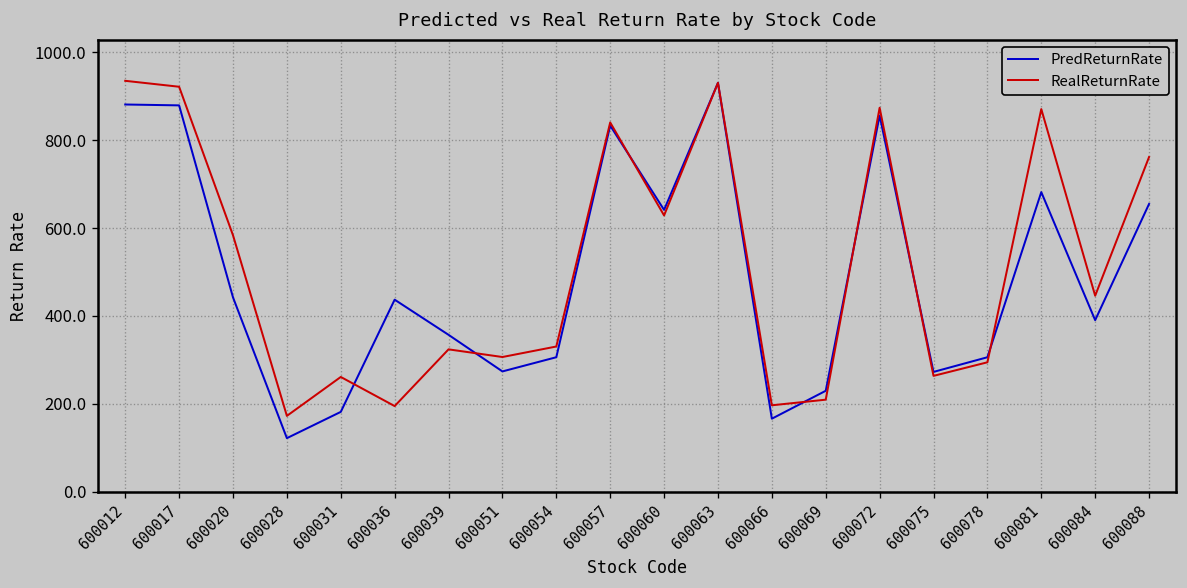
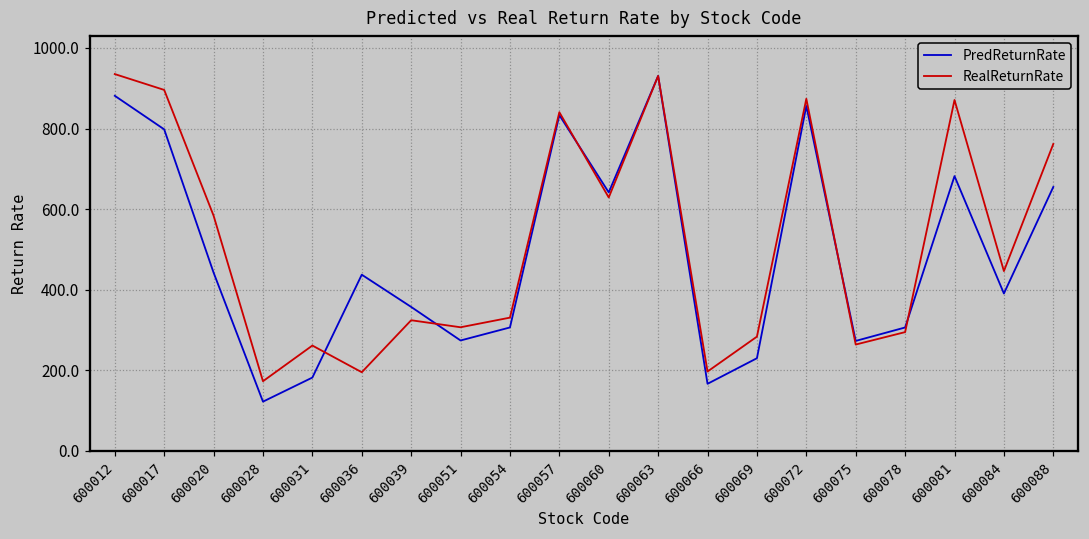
PredReturnRate, 600017: 880 -> 800
RealReturnRate, 600017: 920 -> 900
RealReturnRate, 600069: 210 -> 280
